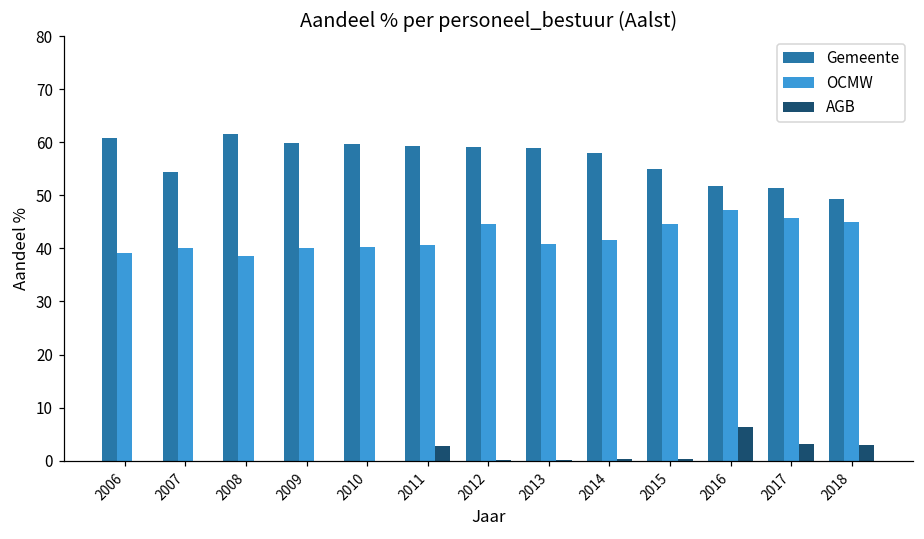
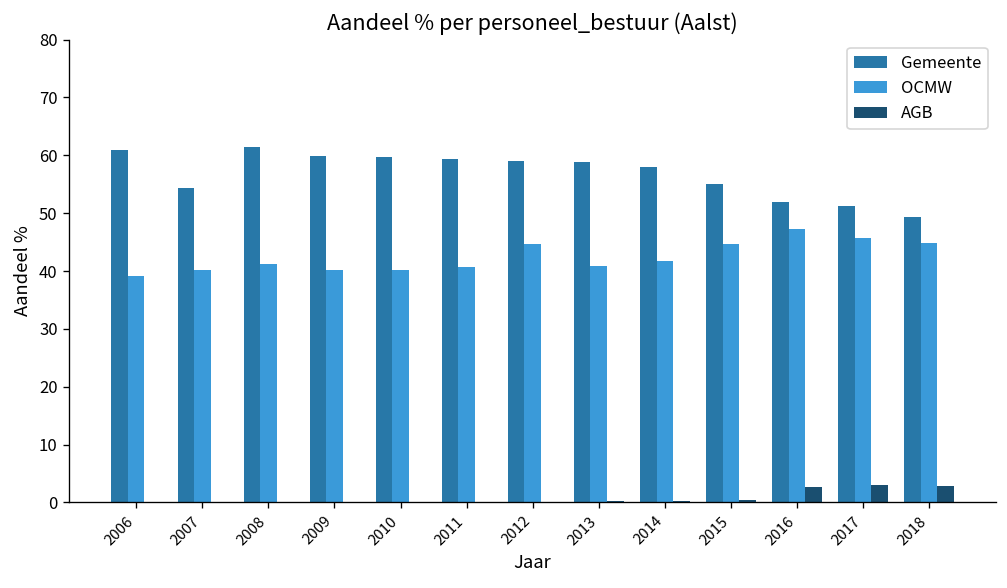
OCMW, 2008: 39 -> 41
AGB, 2011: 3 -> 0
AGB, 2016: 6 -> 3
